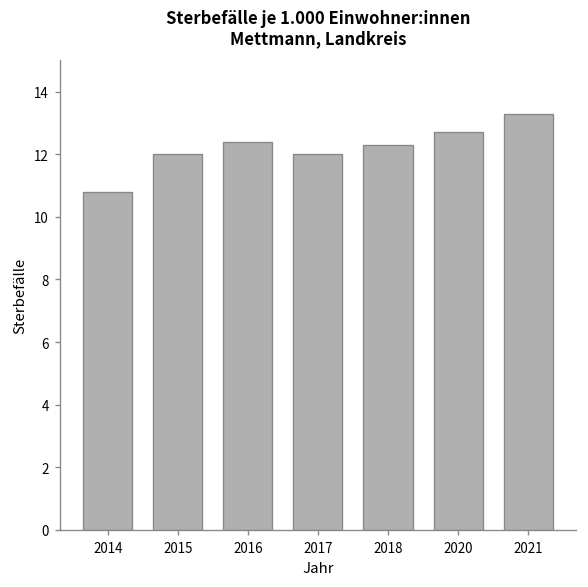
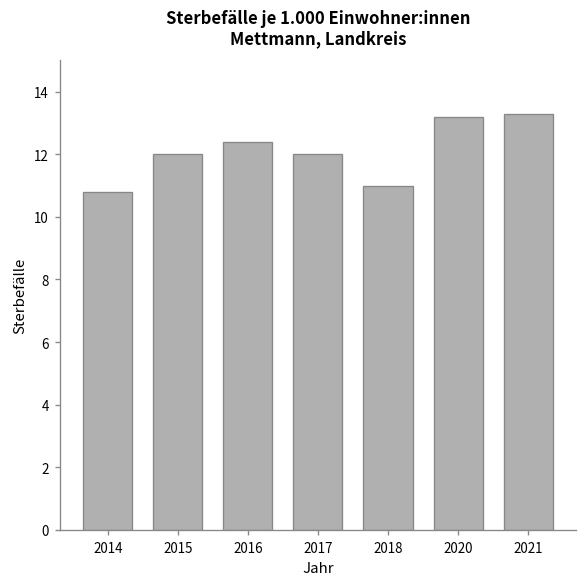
2018: 12.3 -> 11.0
2020: 12.7 -> 13.2
